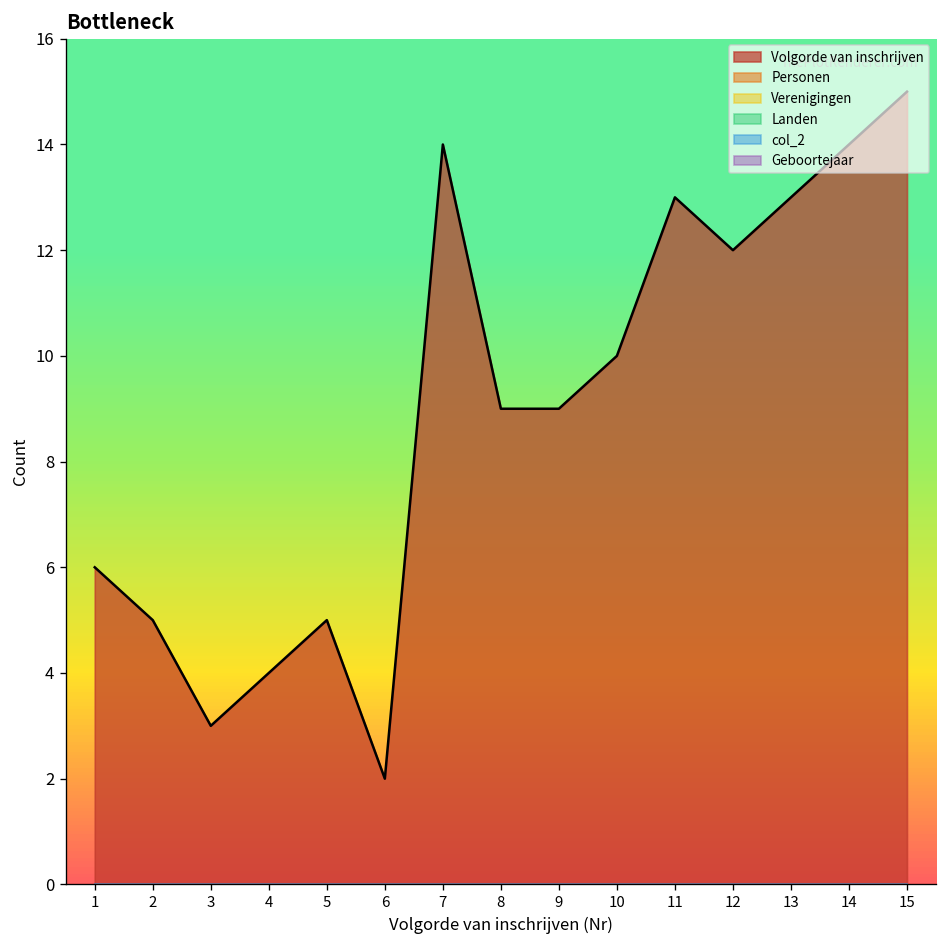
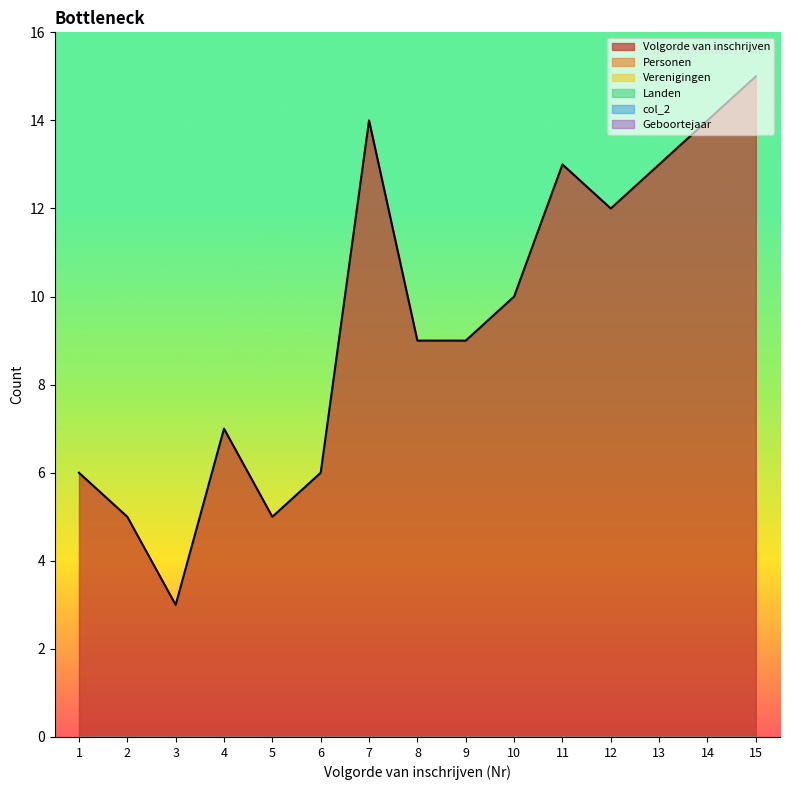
Volgorde van inschrijven, 4: 4 -> 7
Volgorde van inschrijven, 6: 2 -> 6
